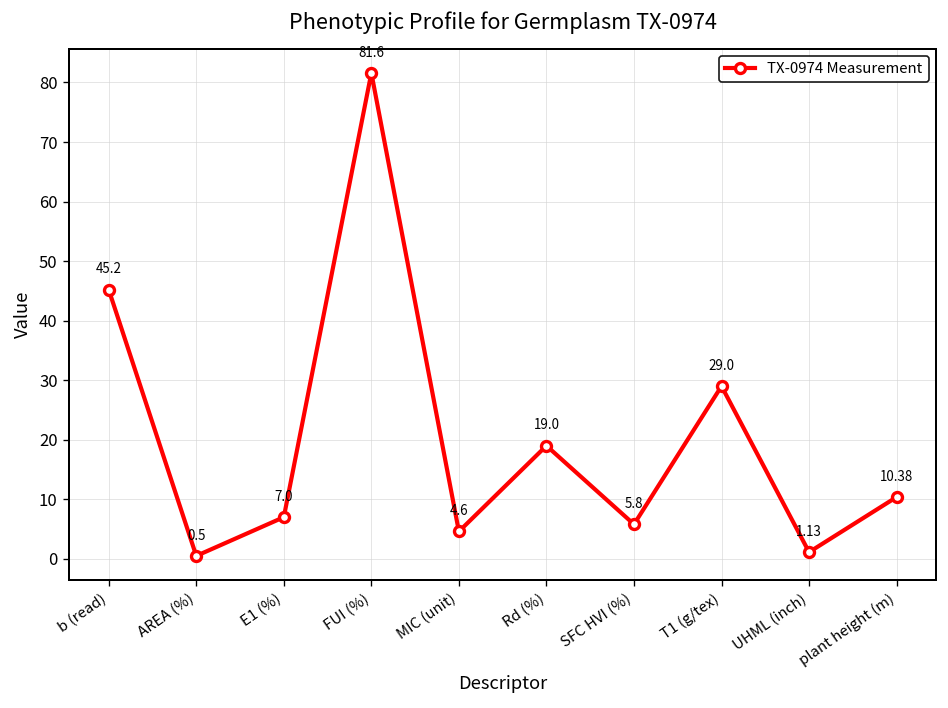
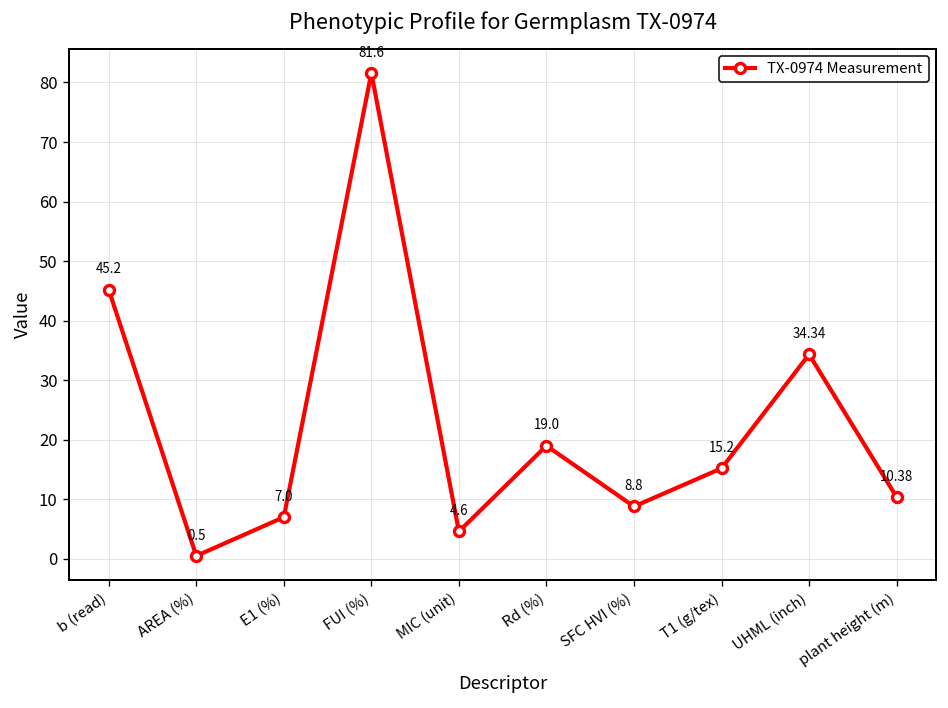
SFC HVI (%): 5.8 -> 8.8
T1 (g/tex): 29.0 -> 15.2
UHML (inch): 1.13 -> 34.34
